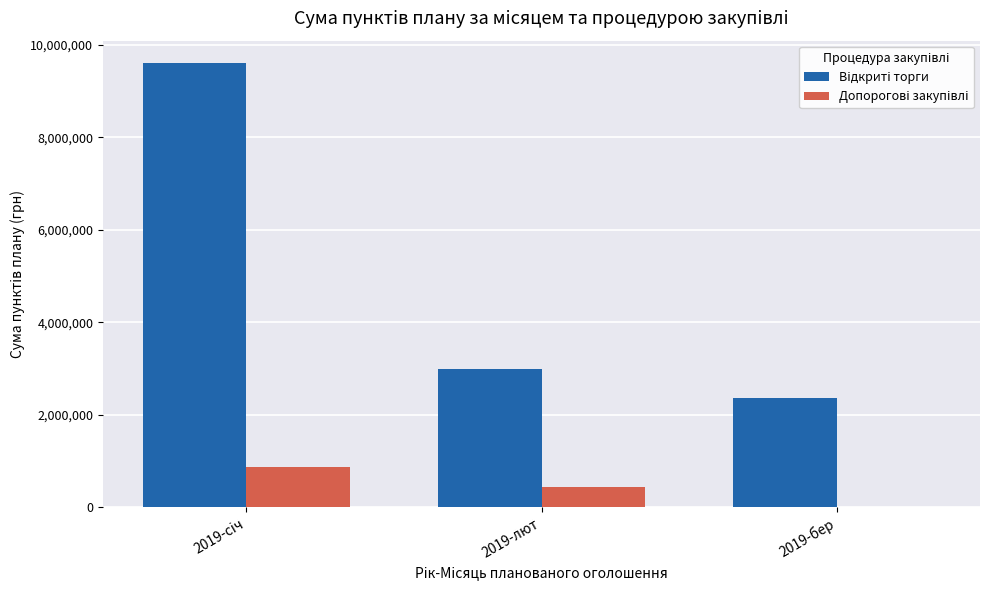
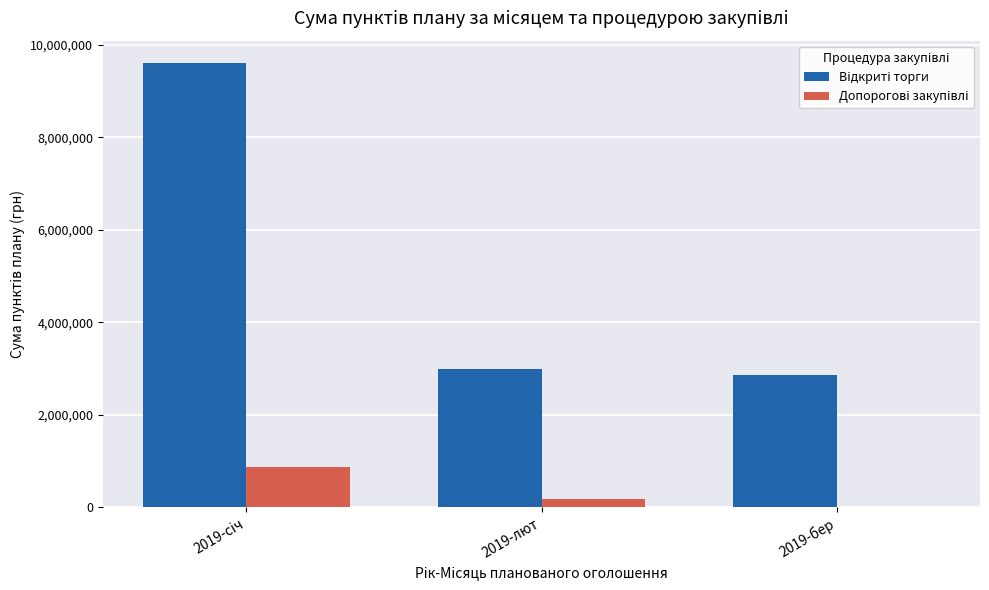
Допорогові закупівлі, 2019-лют: 400,000 -> 200,000
Відкриті торги, 2019-бер: 2,400,000 -> 2,900,000
